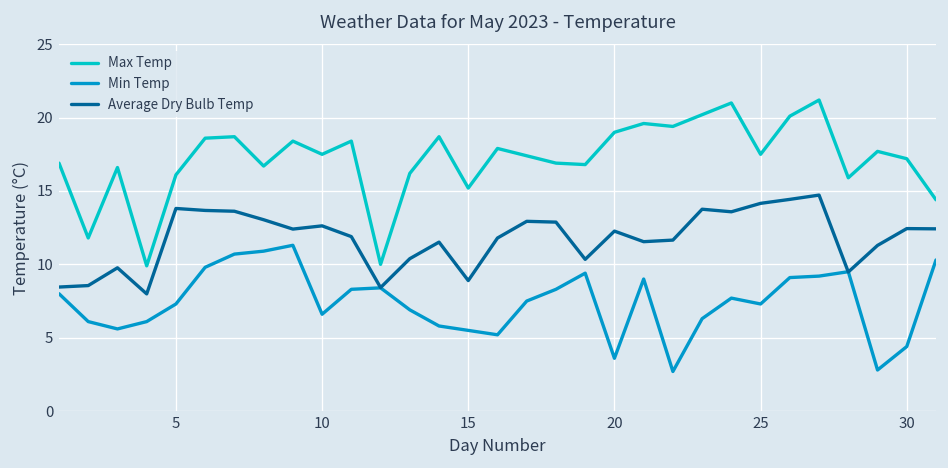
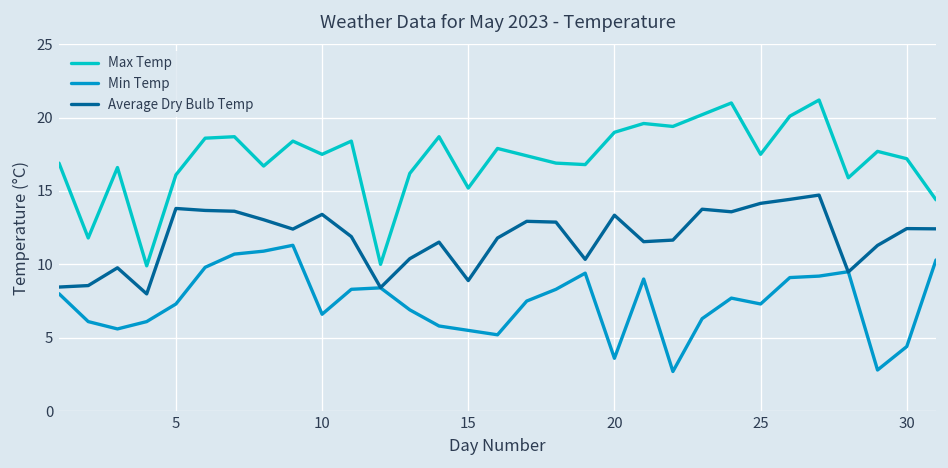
Average Dry Bulb Temp, 10: 12.6 -> 13.4
Average Dry Bulb Temp, 20: 12.3 -> 13.4
